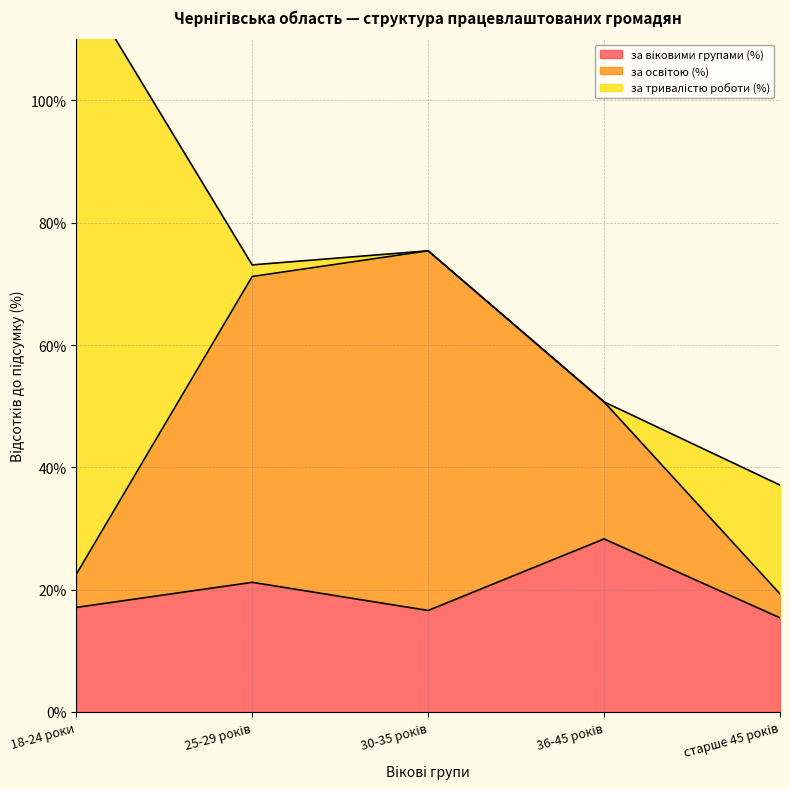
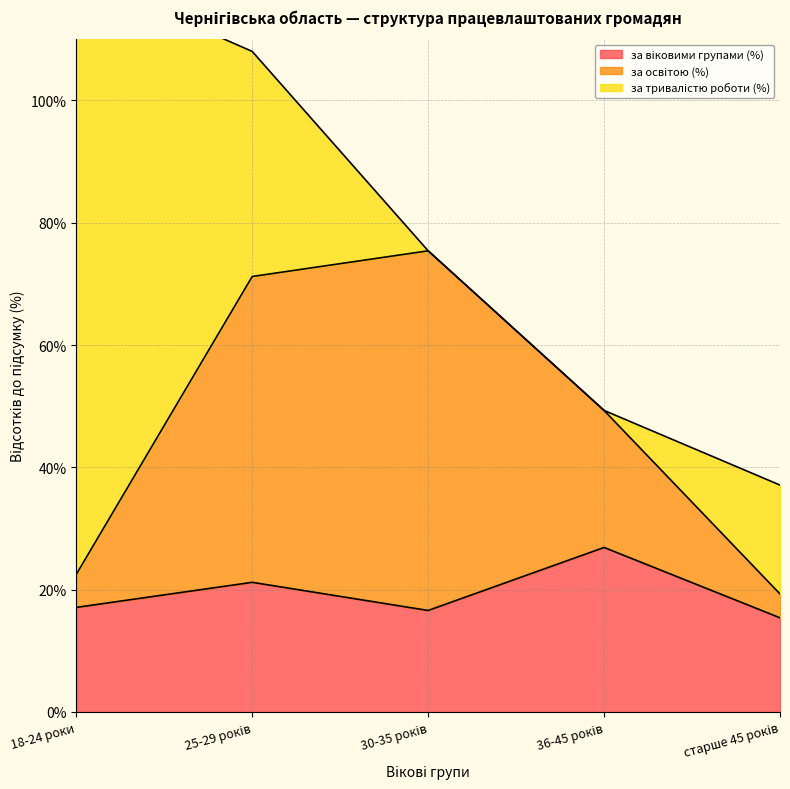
за тривалістю роботи (%), 25-29 років: 2% -> 37%
за віковими групами (%), 36-45 років: 28% -> 27%
